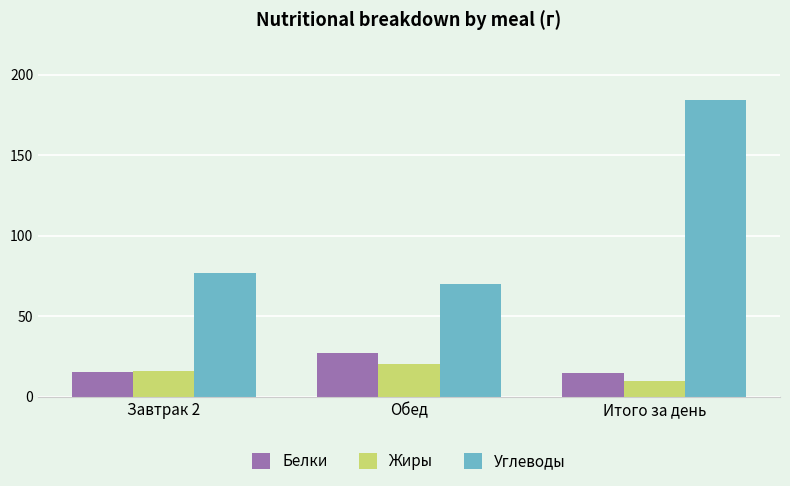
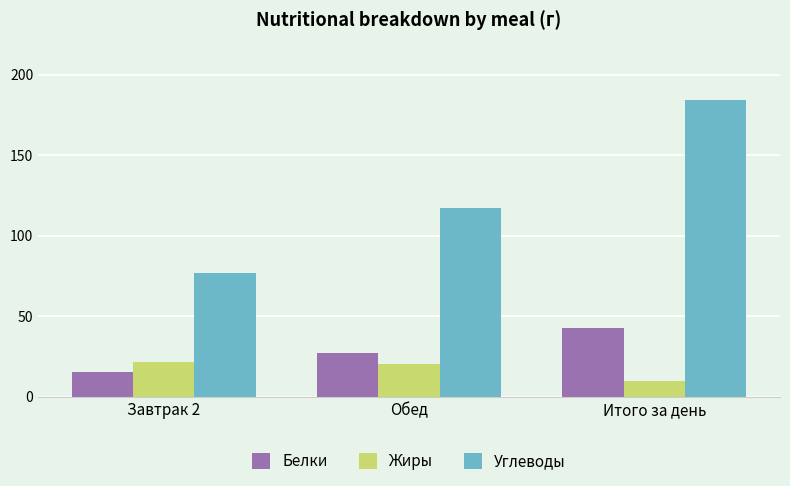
Жиры, Завтрак 2: 16 -> 22
Углеводы, Обед: 70 -> 117
Белки, Итого за день: 15 -> 42
